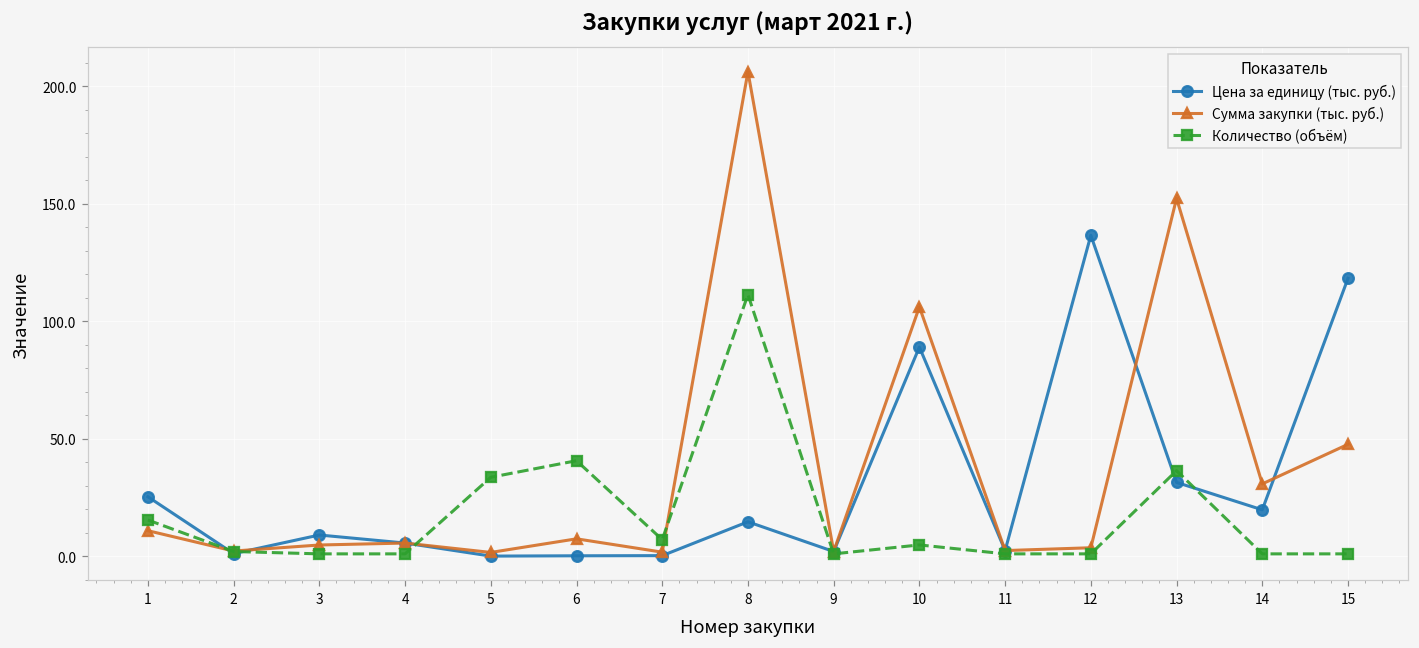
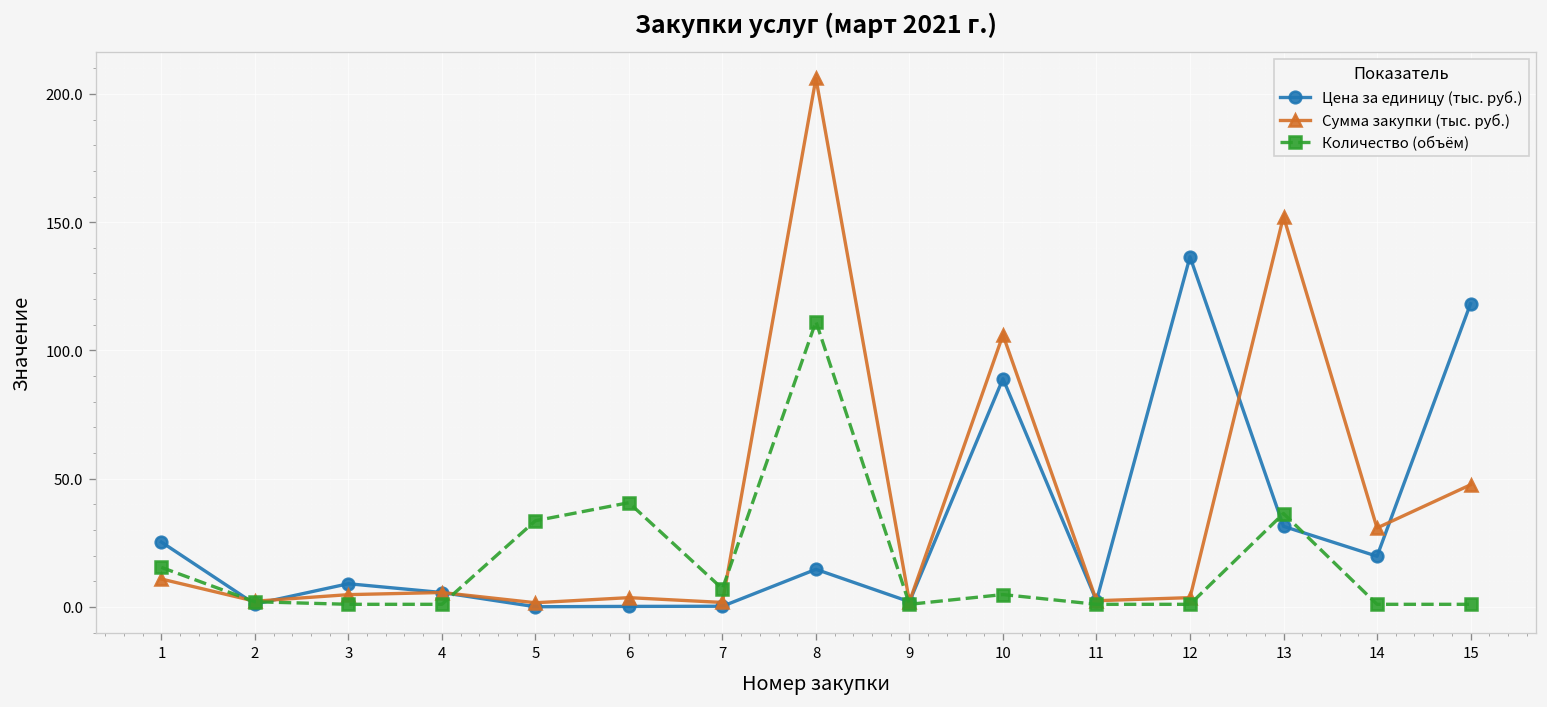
Сумма закупки (тыс. руб.), 6: 7 -> 4
